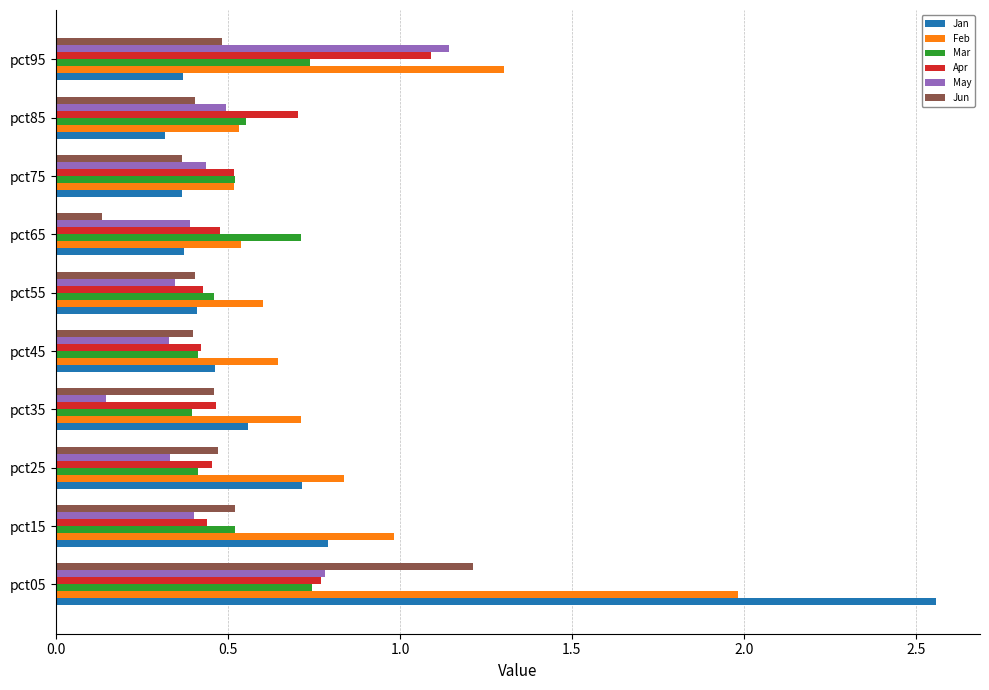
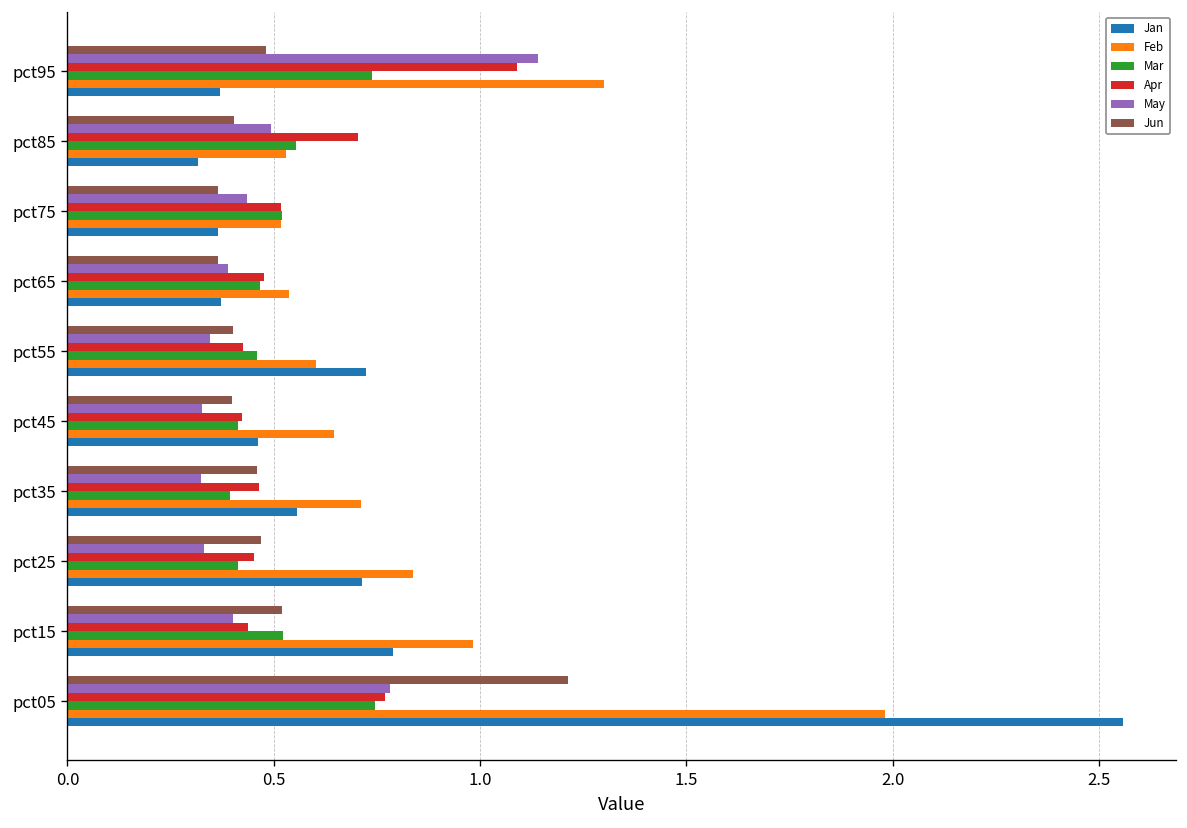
Jun, pct65: 0.13 -> 0.36
Mar, pct65: 0.71 -> 0.47
Jan, pct55: 0.41 -> 0.72
May, pct35: 0.14 -> 0.32
